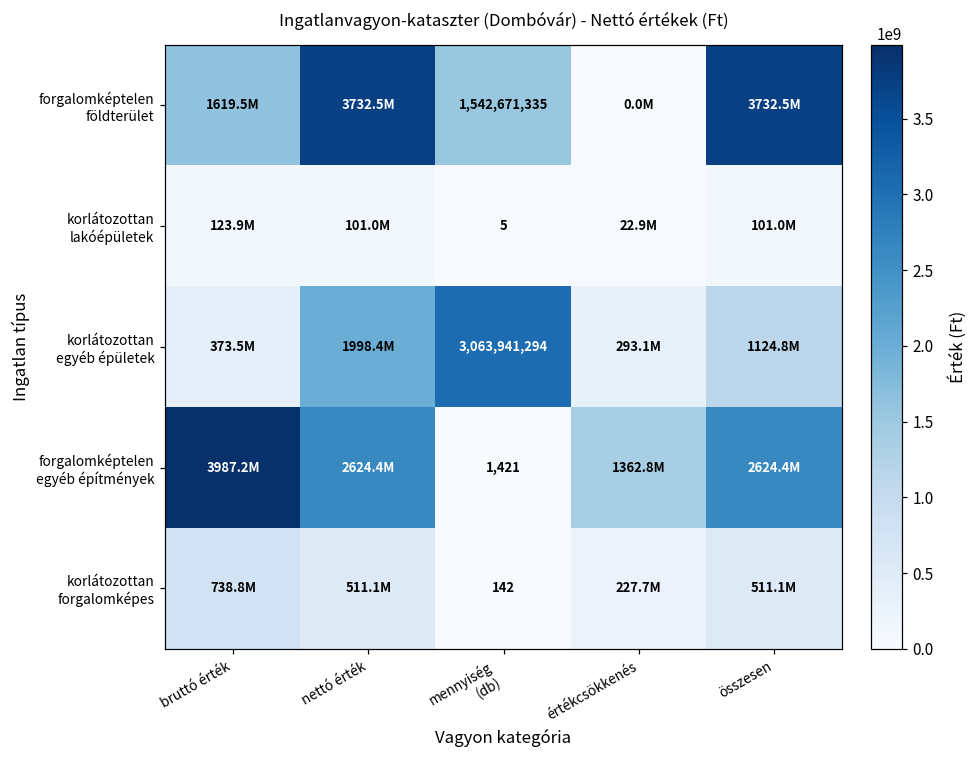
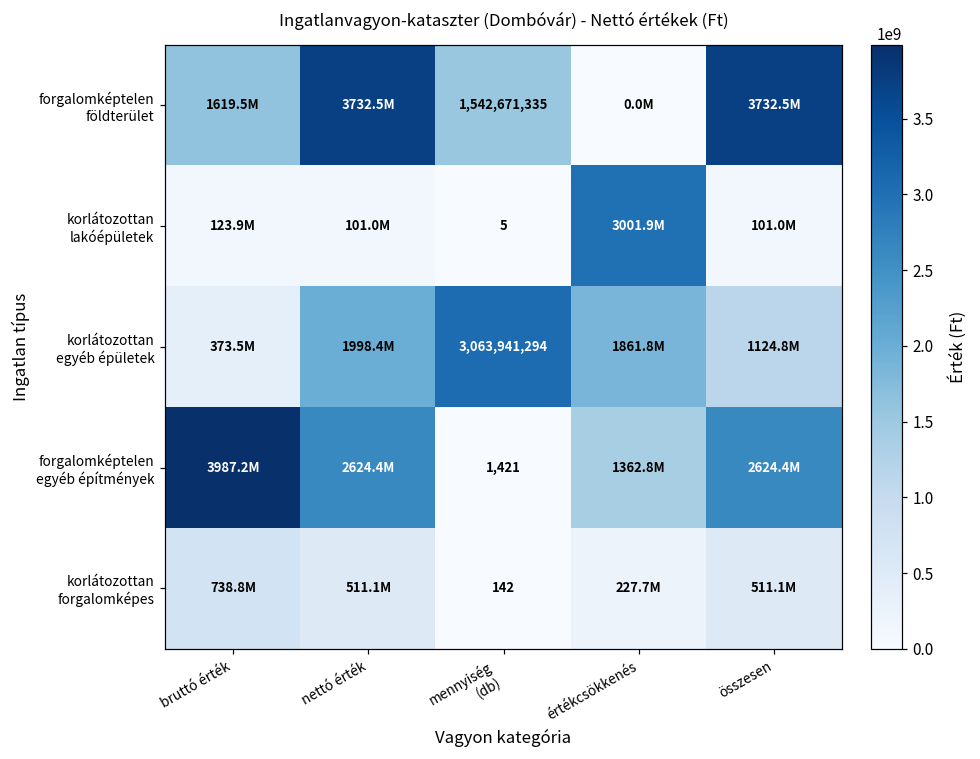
korlátozottan lakóépületek, értékcsökkenés: 22.9M -> 3001.9M
korlátozottan egyéb épületek, értékcsökkenés: 293.1M -> 1861.8M
